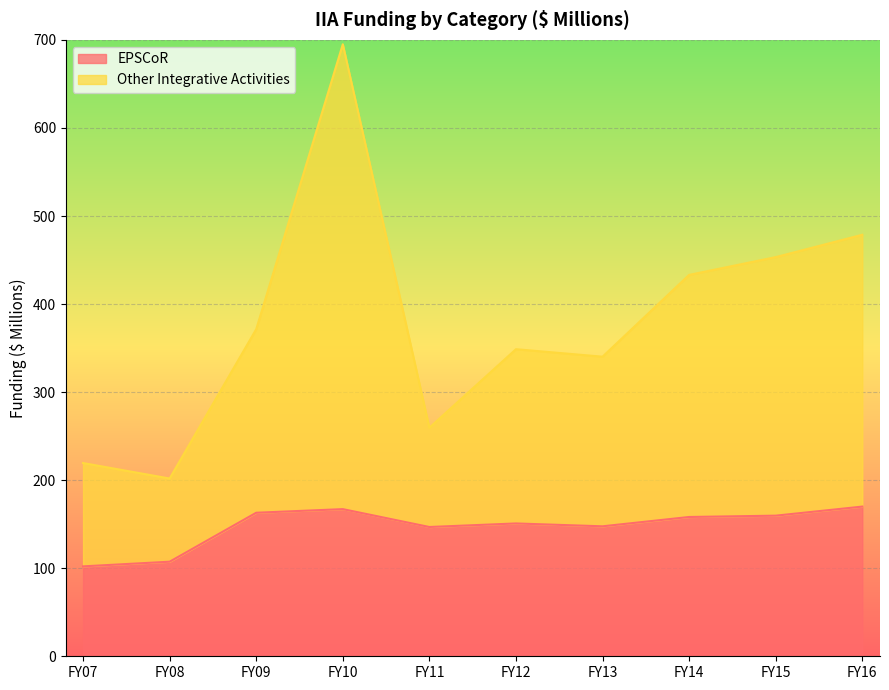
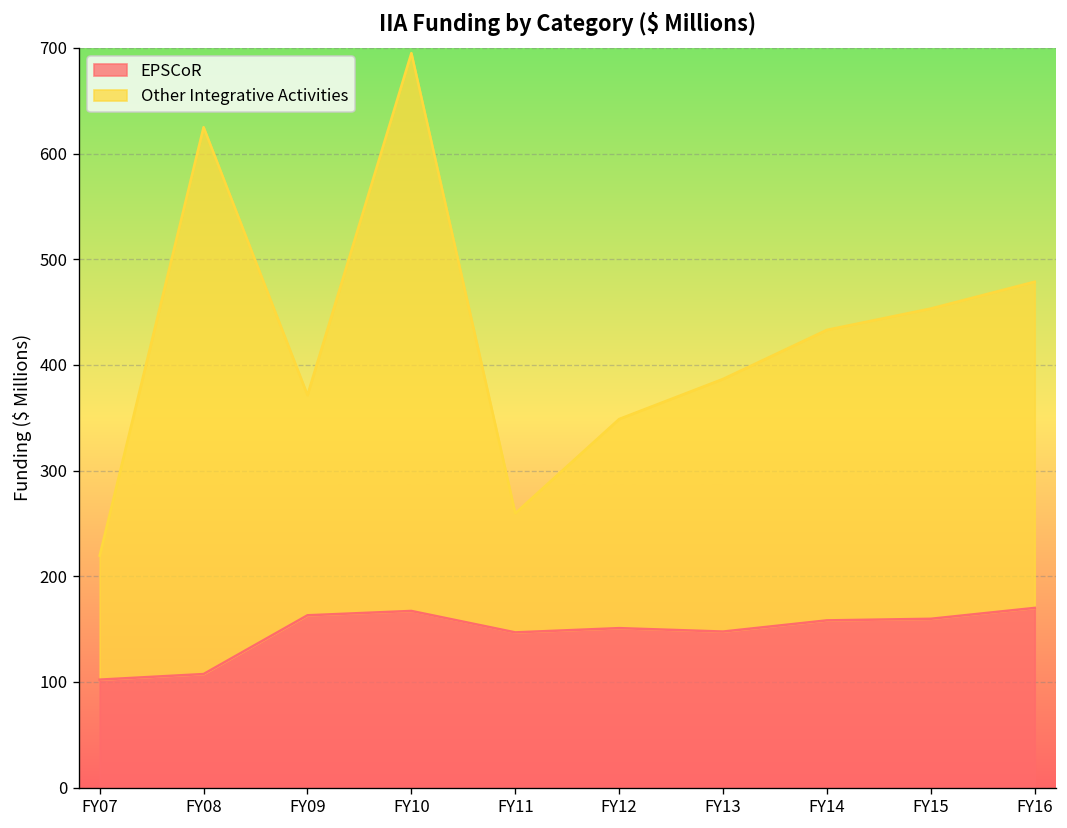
Other Integrative Activities, FY08: 90 -> 520
Other Integrative Activities, FY13: 190 -> 240
